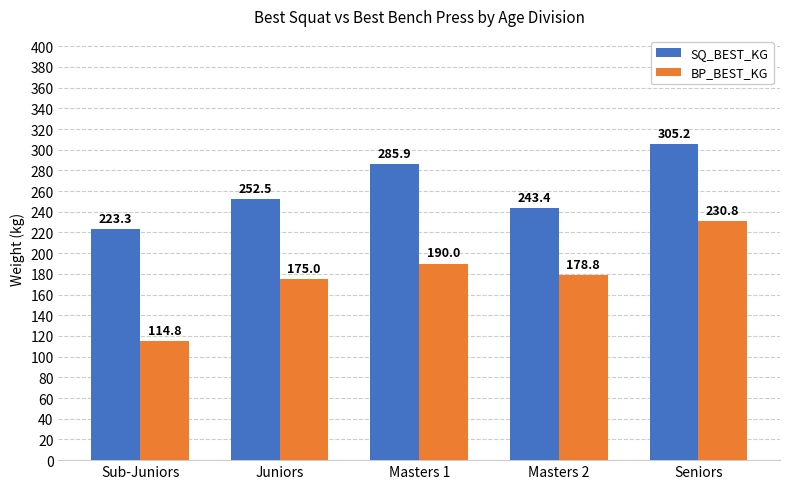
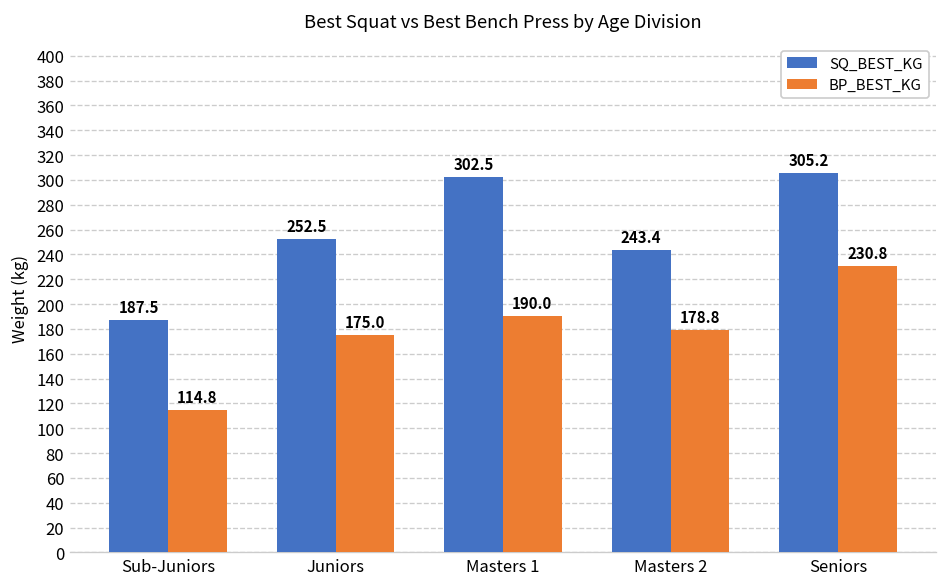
SQ_BEST_KG, Sub-Juniors: 223.3 -> 187.5
SQ_BEST_KG, Masters 1: 285.9 -> 302.5
